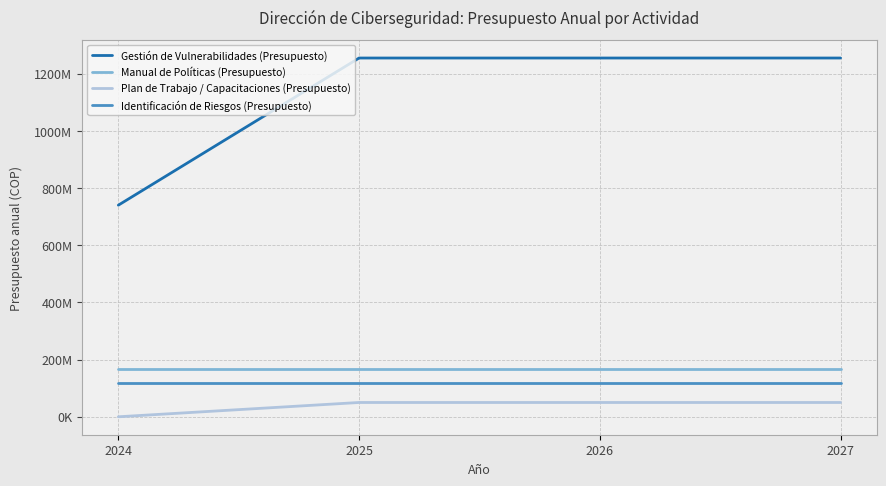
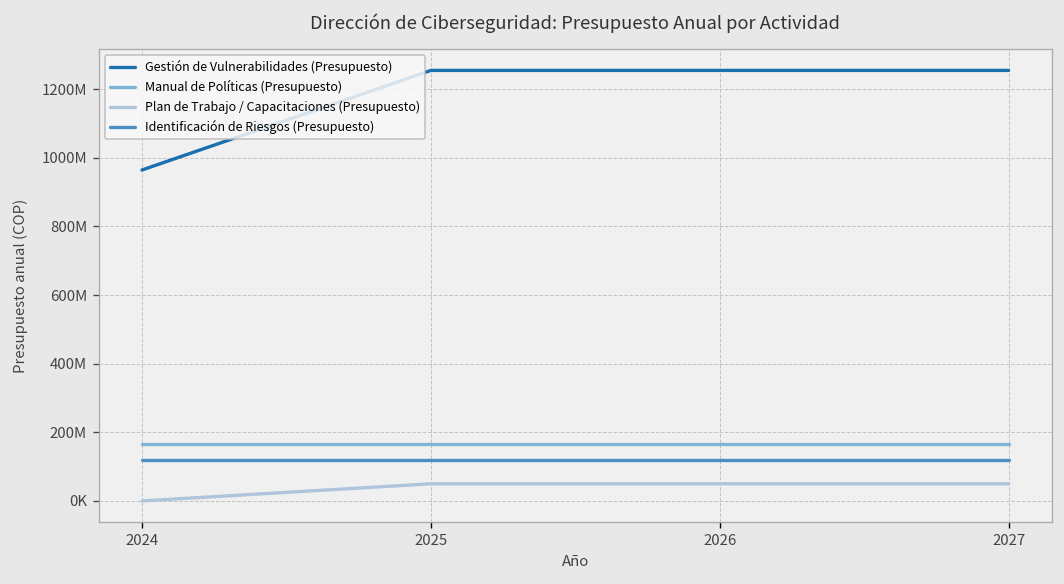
Gestión de Vulnerabilidades (Presupuesto), 2024: 740000000 -> 960000000
